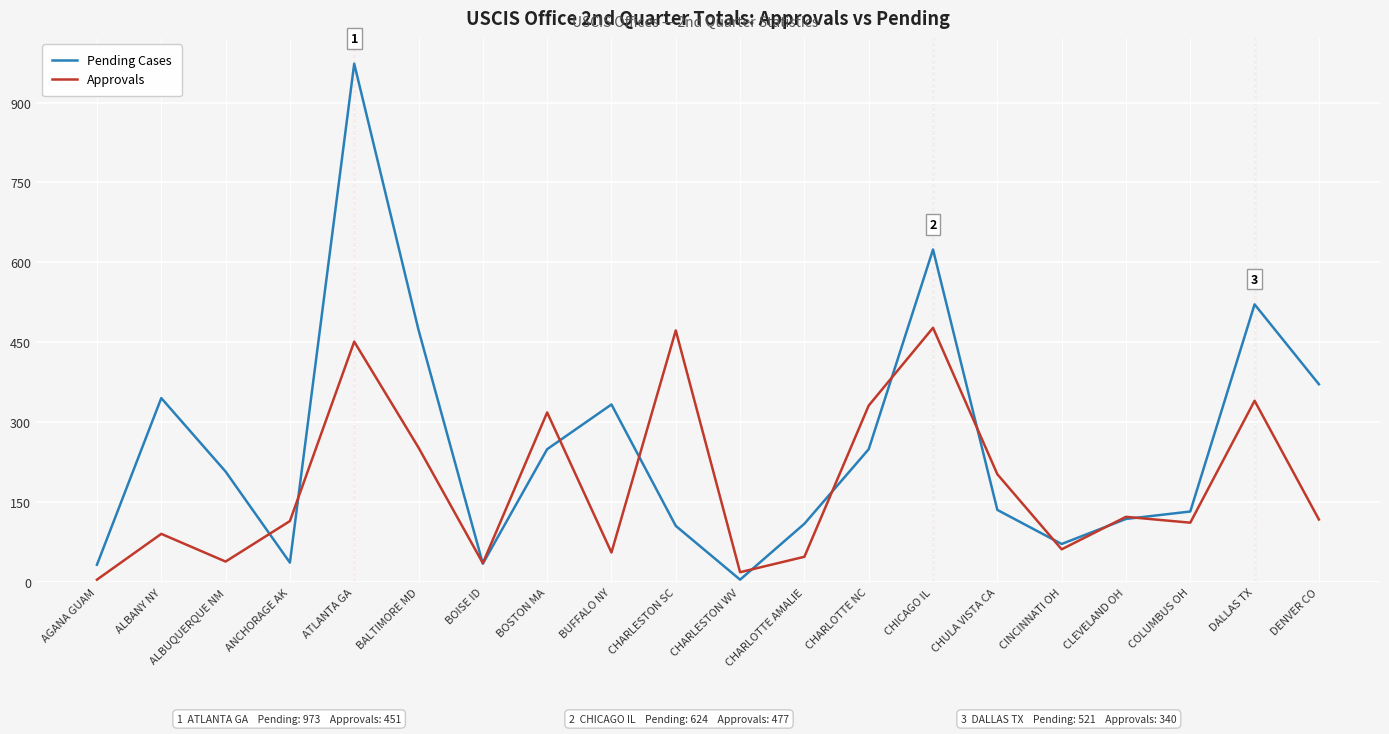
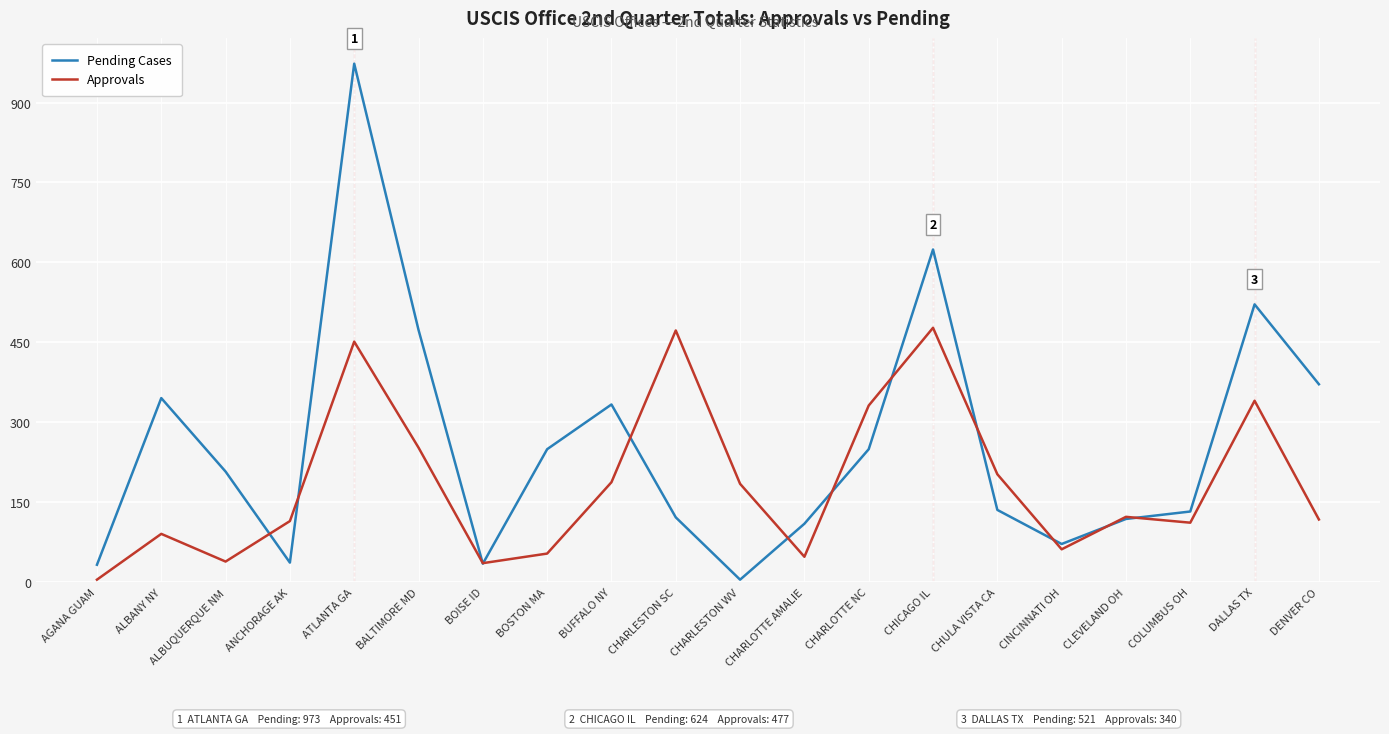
Approvals, BOSTON MA: 320 -> 50
Approvals, BUFFALO NY: 60 -> 190
Pending Cases, CHARLESTON SC: 110 -> 120
Approvals, CHARLESTON WV: 20 -> 180
